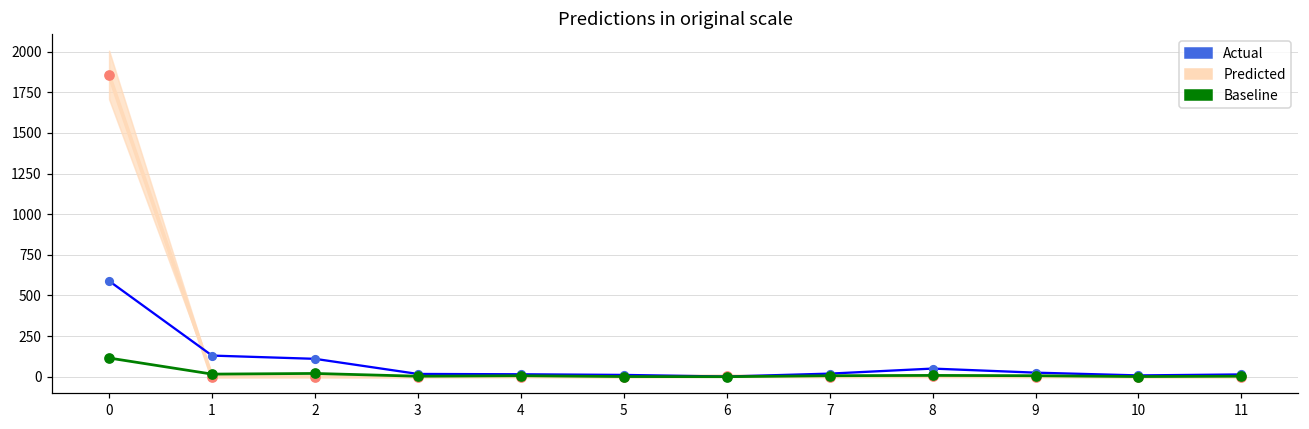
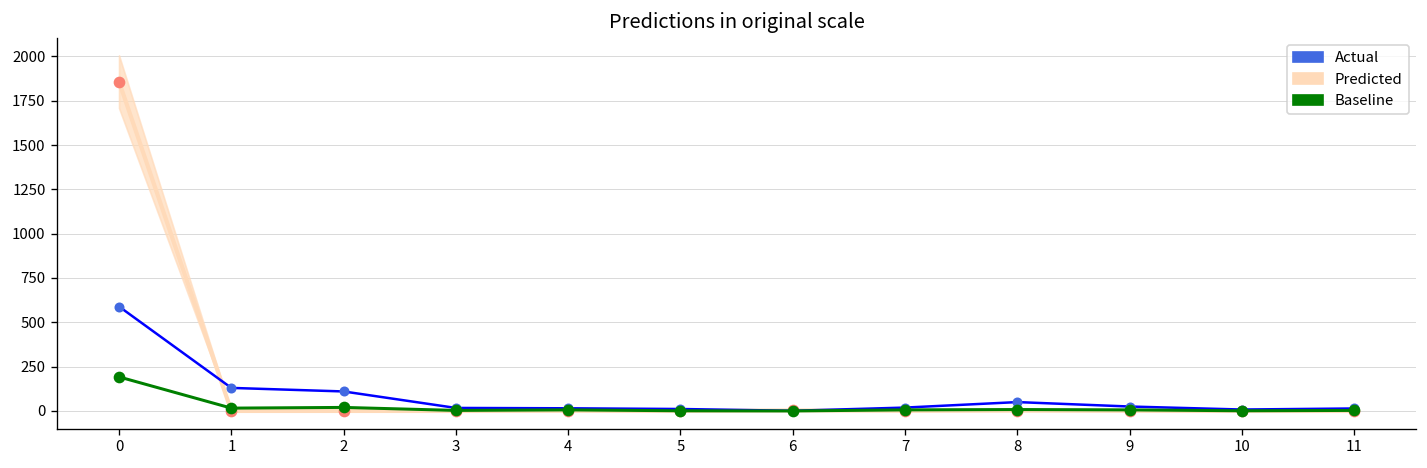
Baseline, 0: 120 -> 190
